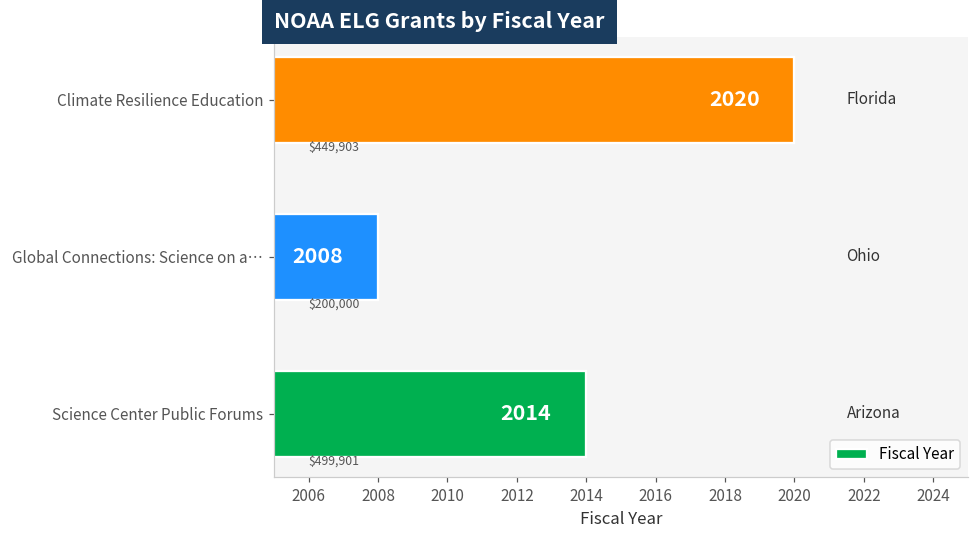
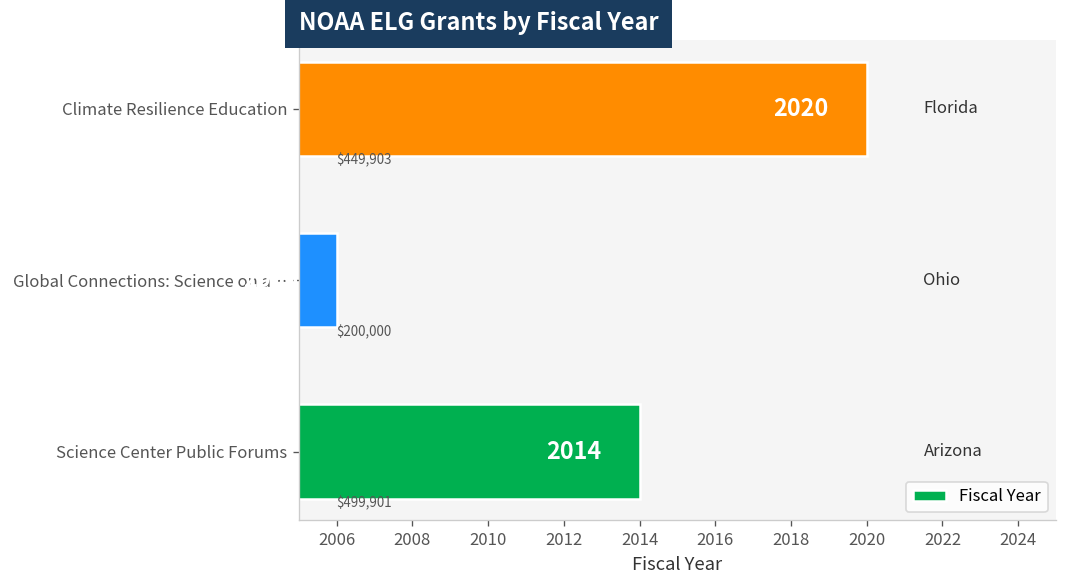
Global Connections: Science on a…: 2008 -> 2006
